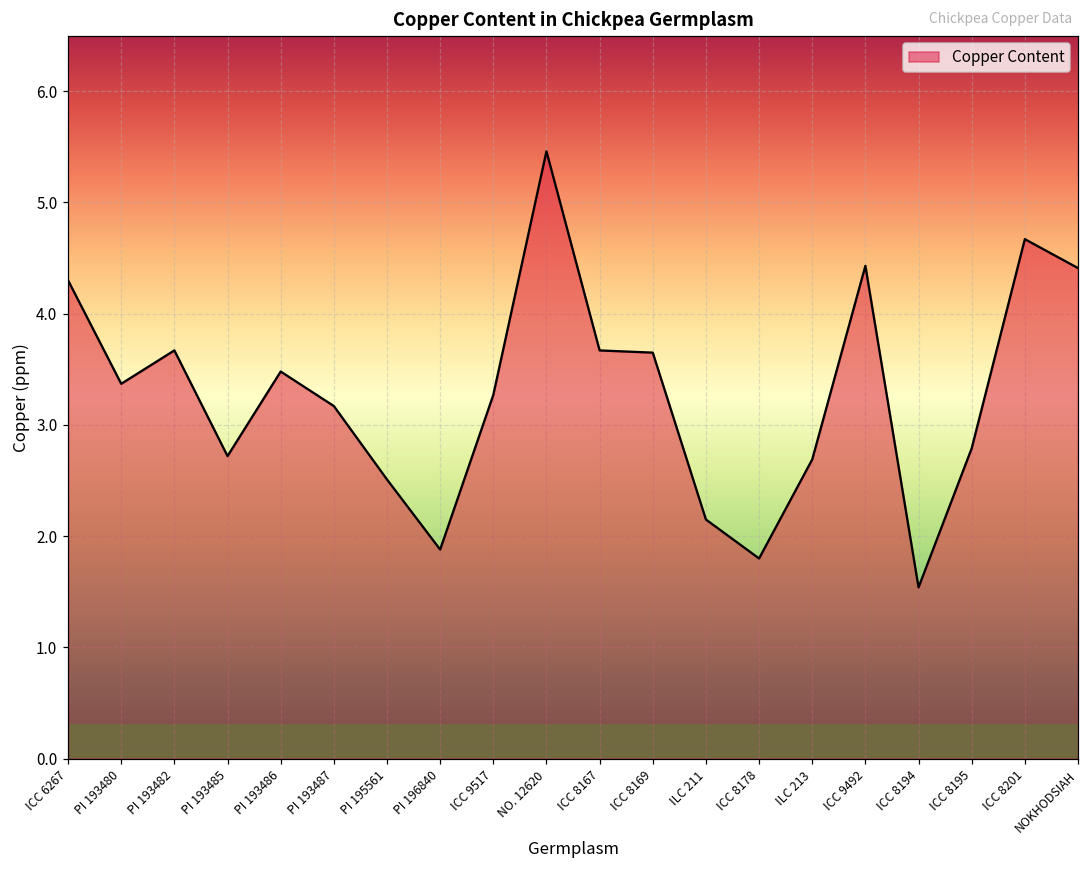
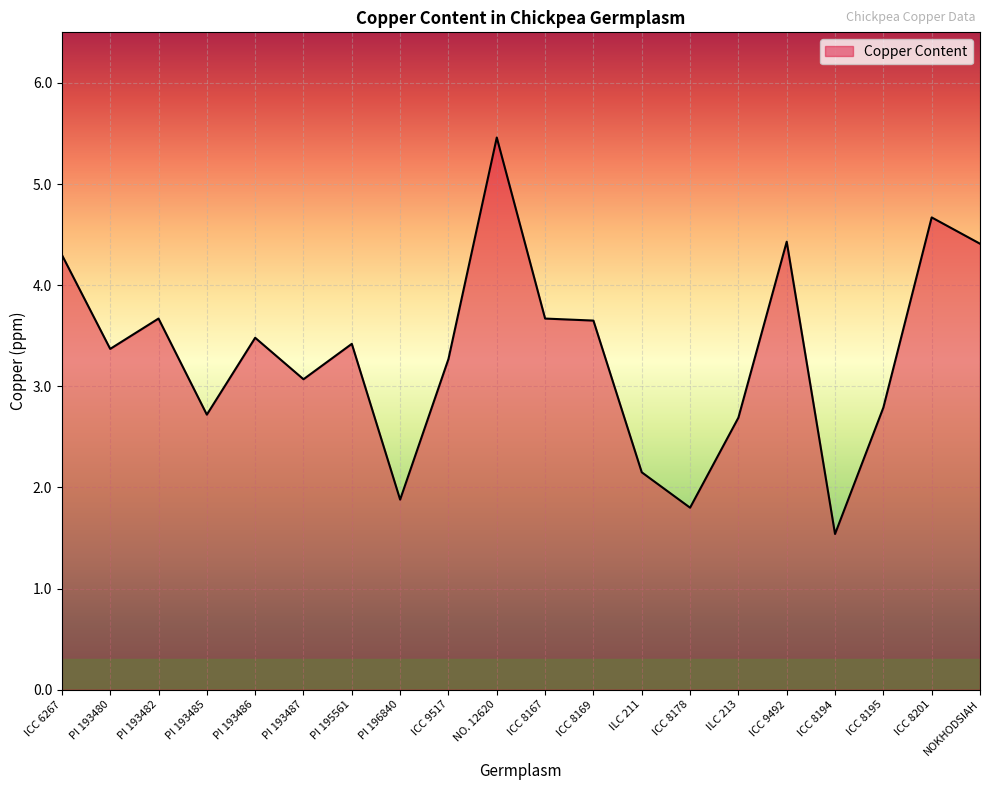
PI 193487: 3.17 -> 3.07
PI 195561: 2.51 -> 3.42
